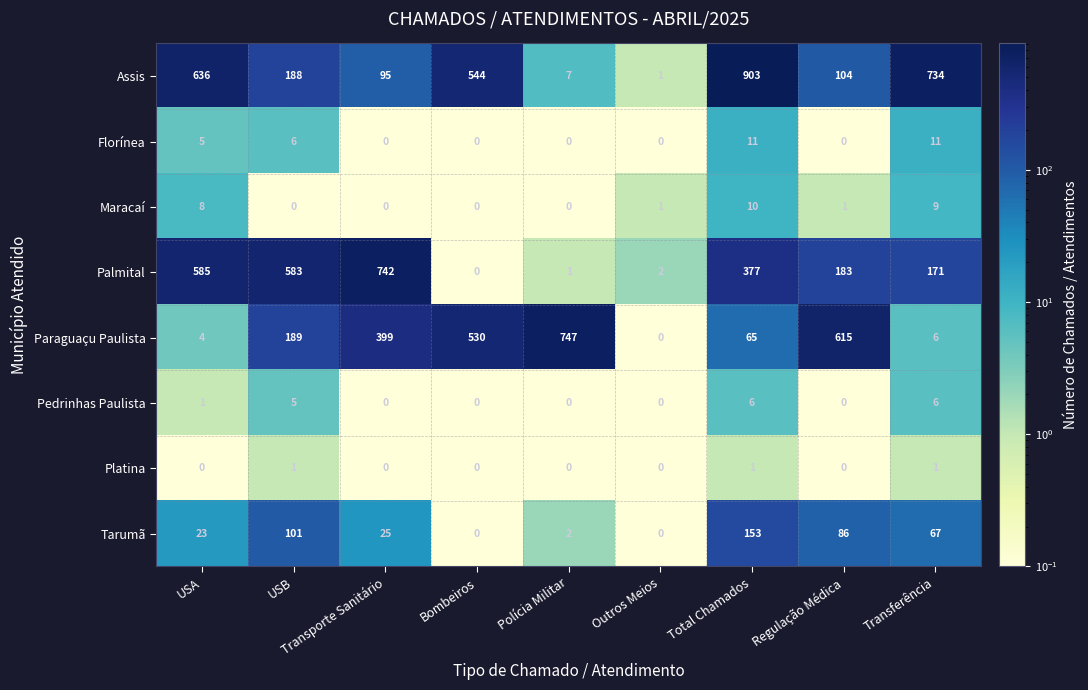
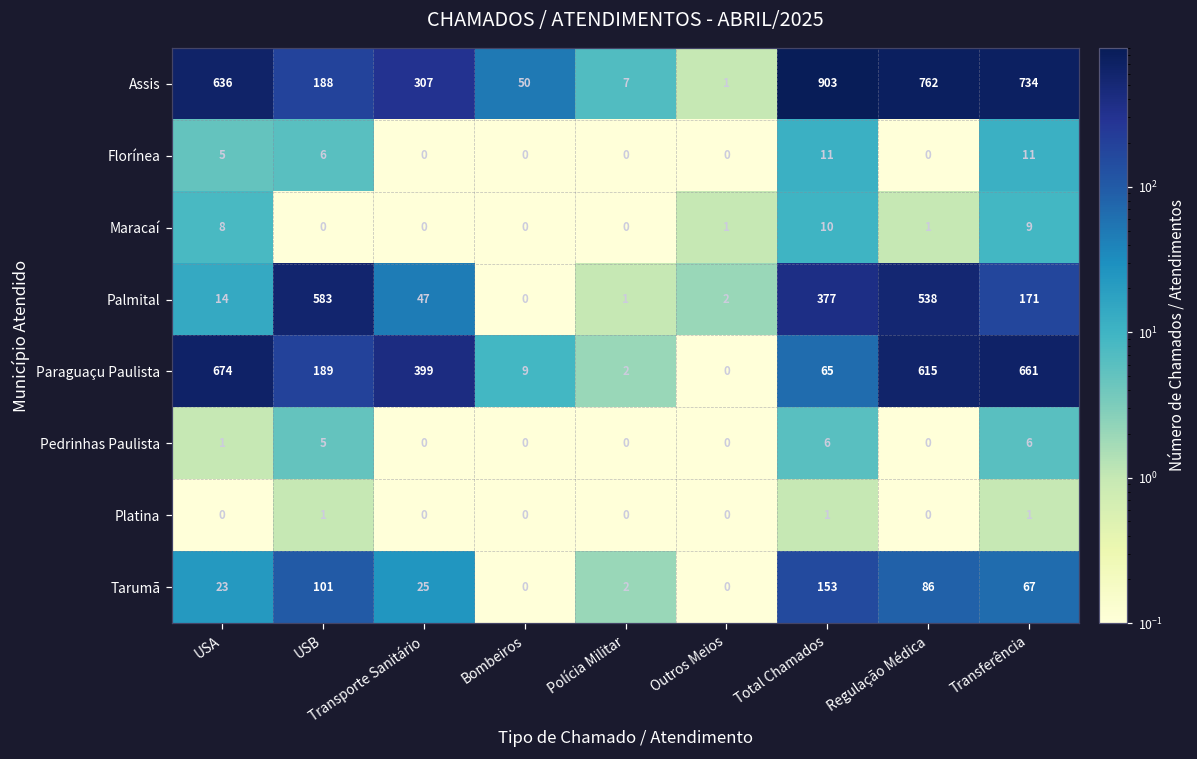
Assis, Transporte Sanitário: 95 -> 307
Assis, Bombeiros: 544 -> 50
Assis, Regulação Médica: 104 -> 762
Palmital, USA: 585 -> 14
Palmital, Transporte Sanitário: 742 -> 47
Palmital, Regulação Médica: 183 -> 538
Paraguaçu Paulista, USA: 4 -> 674
Paraguaçu Paulista, Bombeiros: 530 -> 9
Paraguaçu Paulista, Polícia Militar: 747 -> 2
Paraguaçu Paulista, Transferência: 6 -> 661
